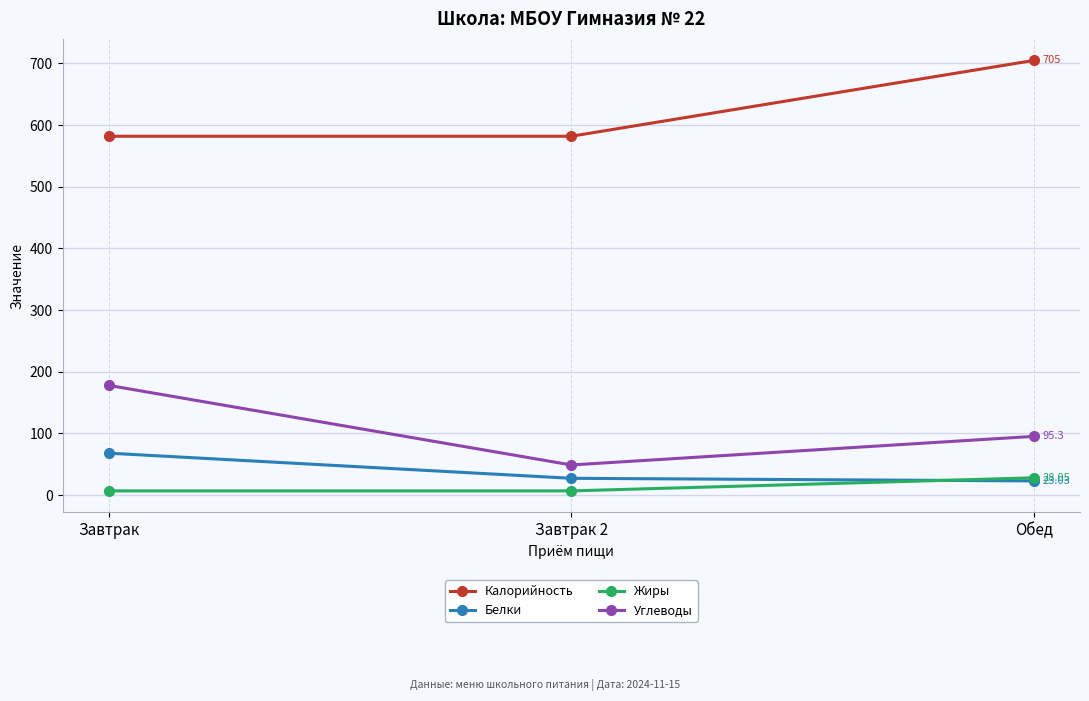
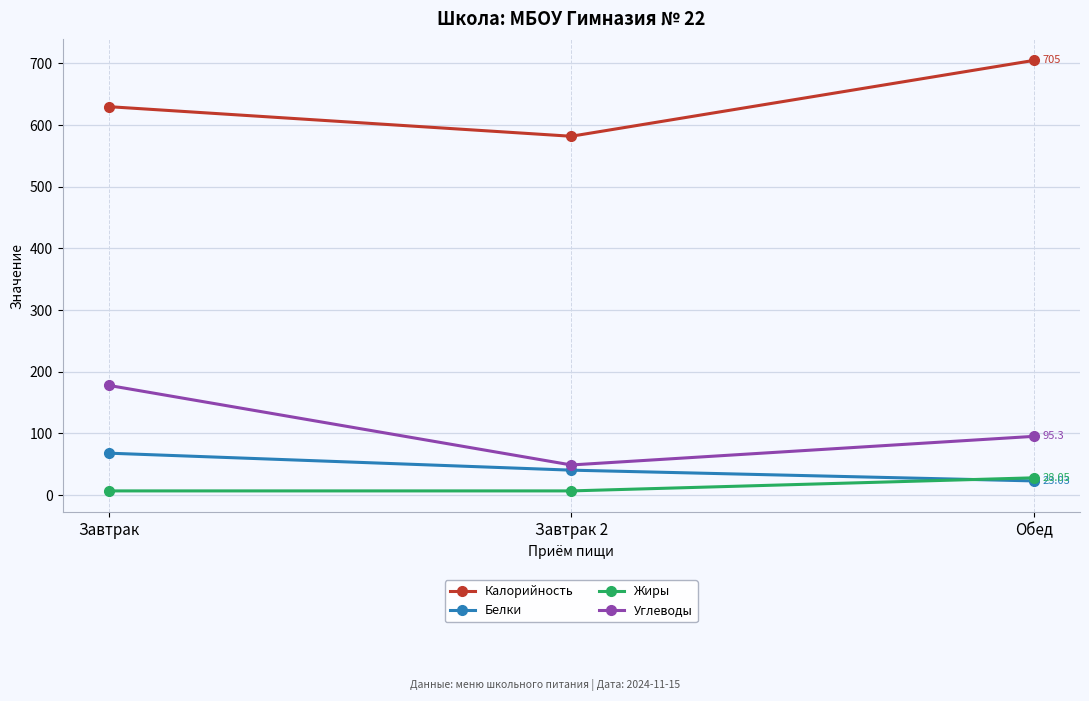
Калорийность, Завтрак: 580 -> 630
Белки, Завтрак 2: 30 -> 40
